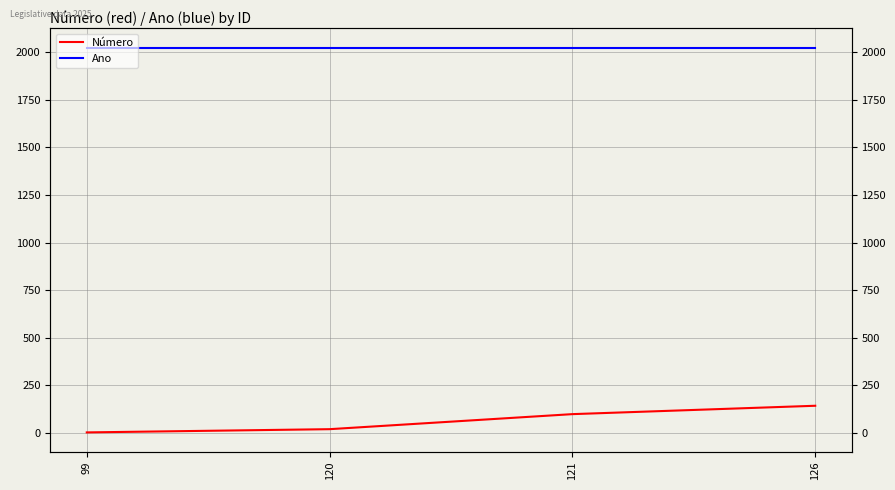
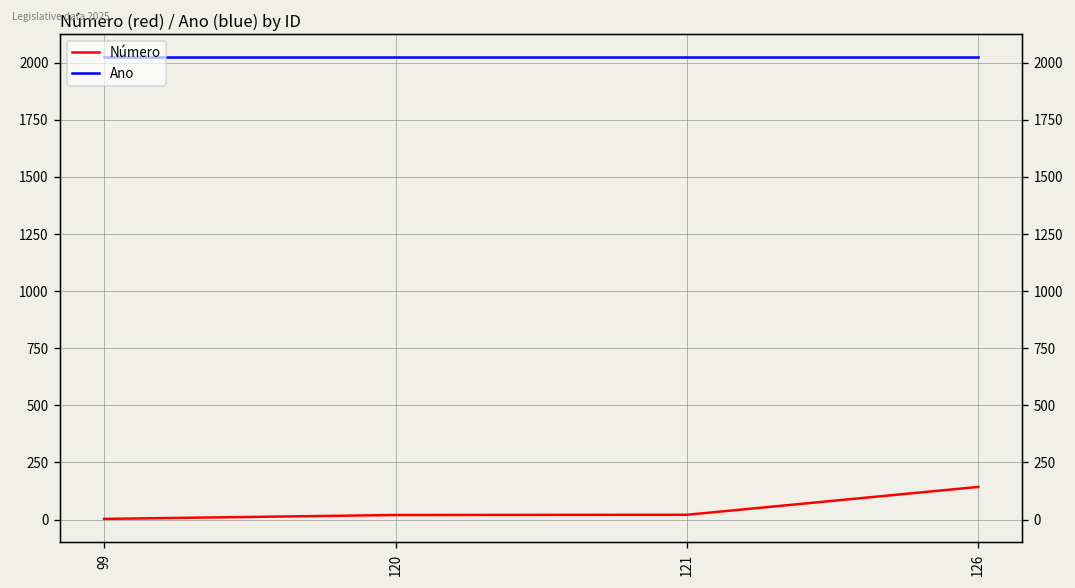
Número, 121: 100 -> 20
